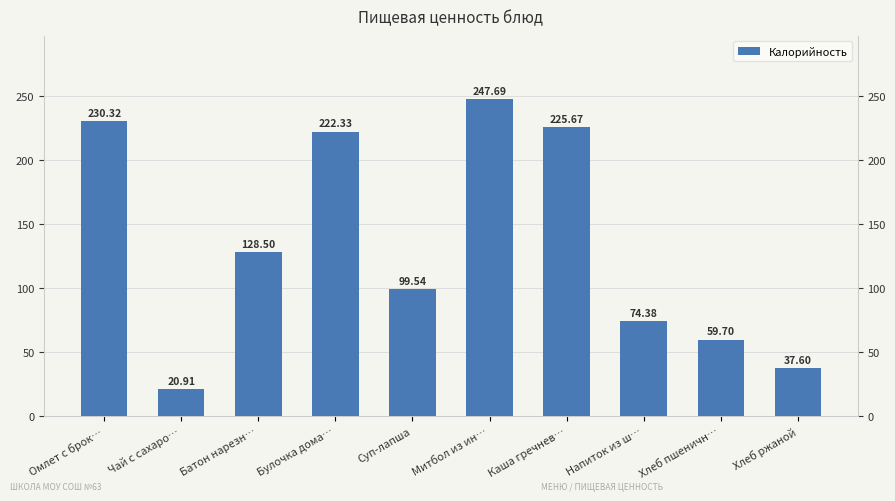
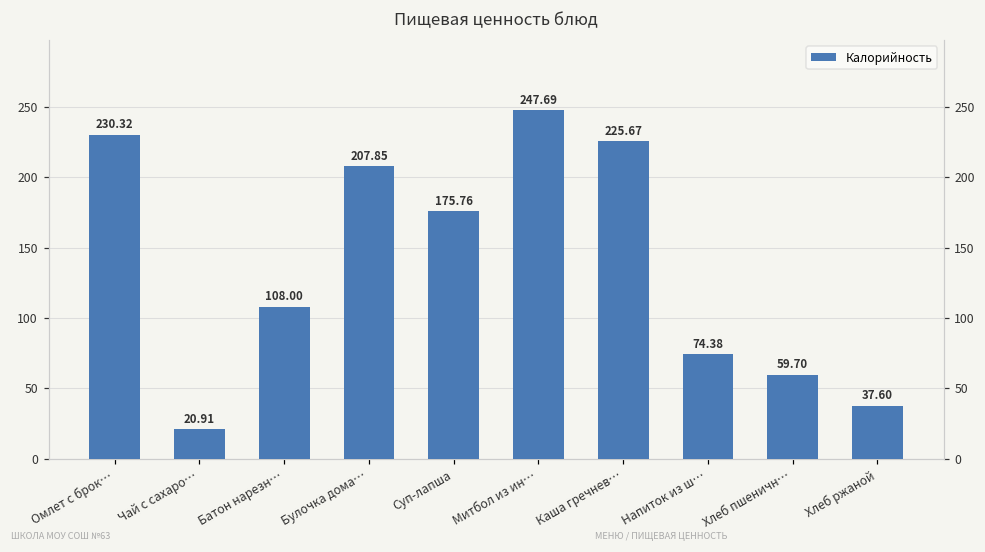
Батон нарезн…: 128.50 -> 108.00
Булочка дома…: 222.33 -> 207.85
Суп-лапша: 99.54 -> 175.76
